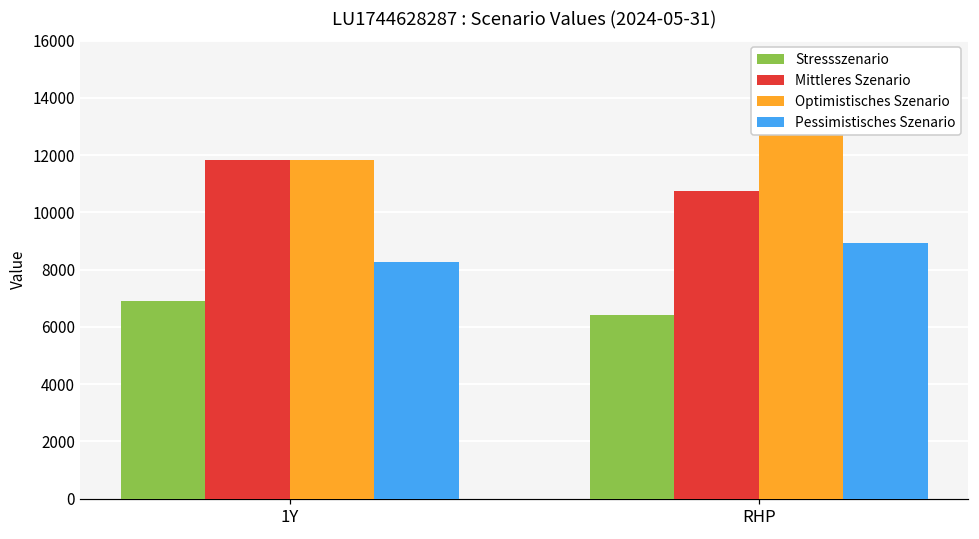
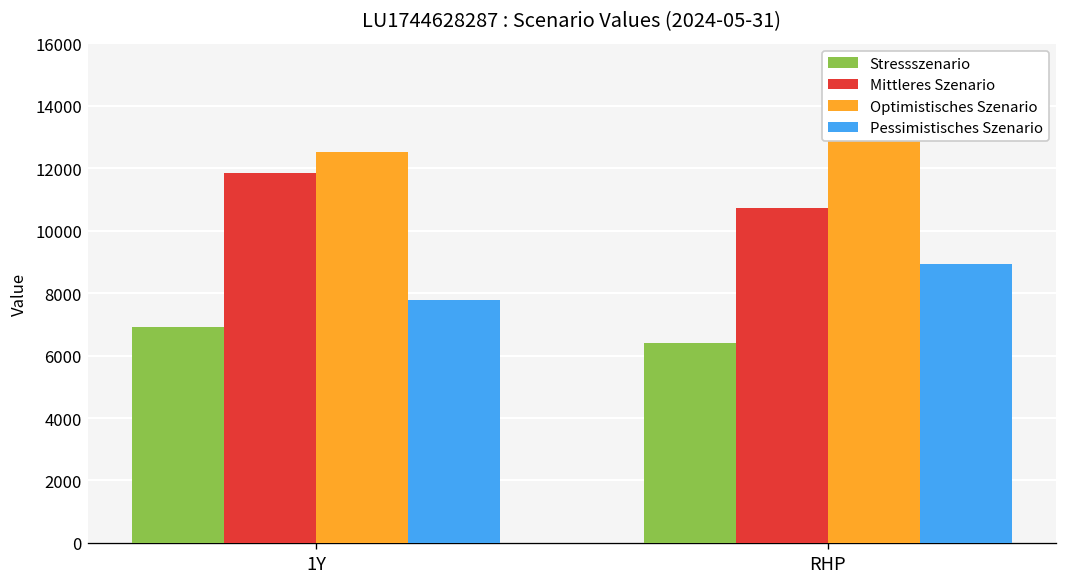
Optimistisches Szenario, 1Y: 11800 -> 12500
Pessimistisches Szenario, 1Y: 8300 -> 7800
